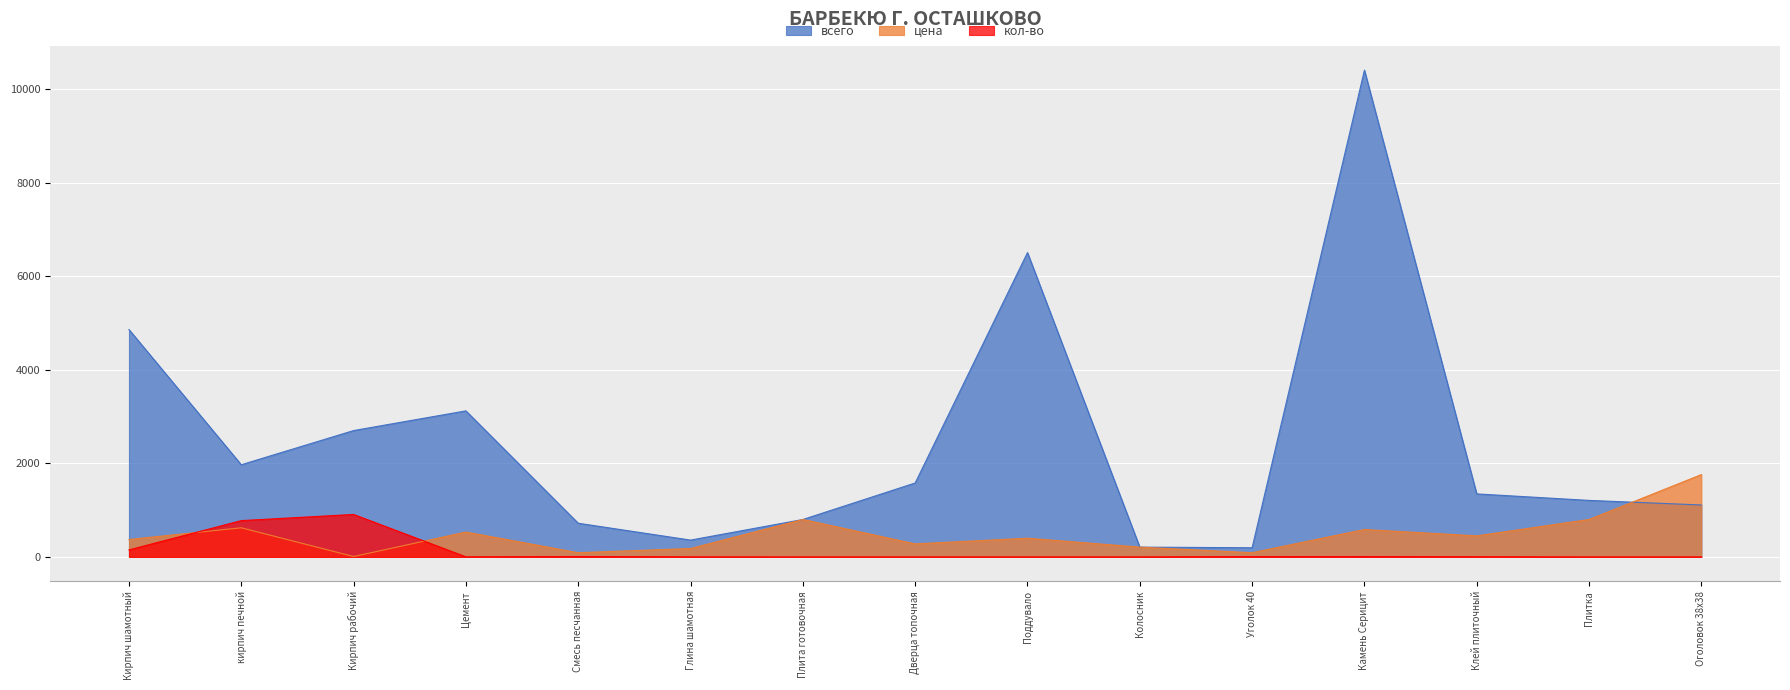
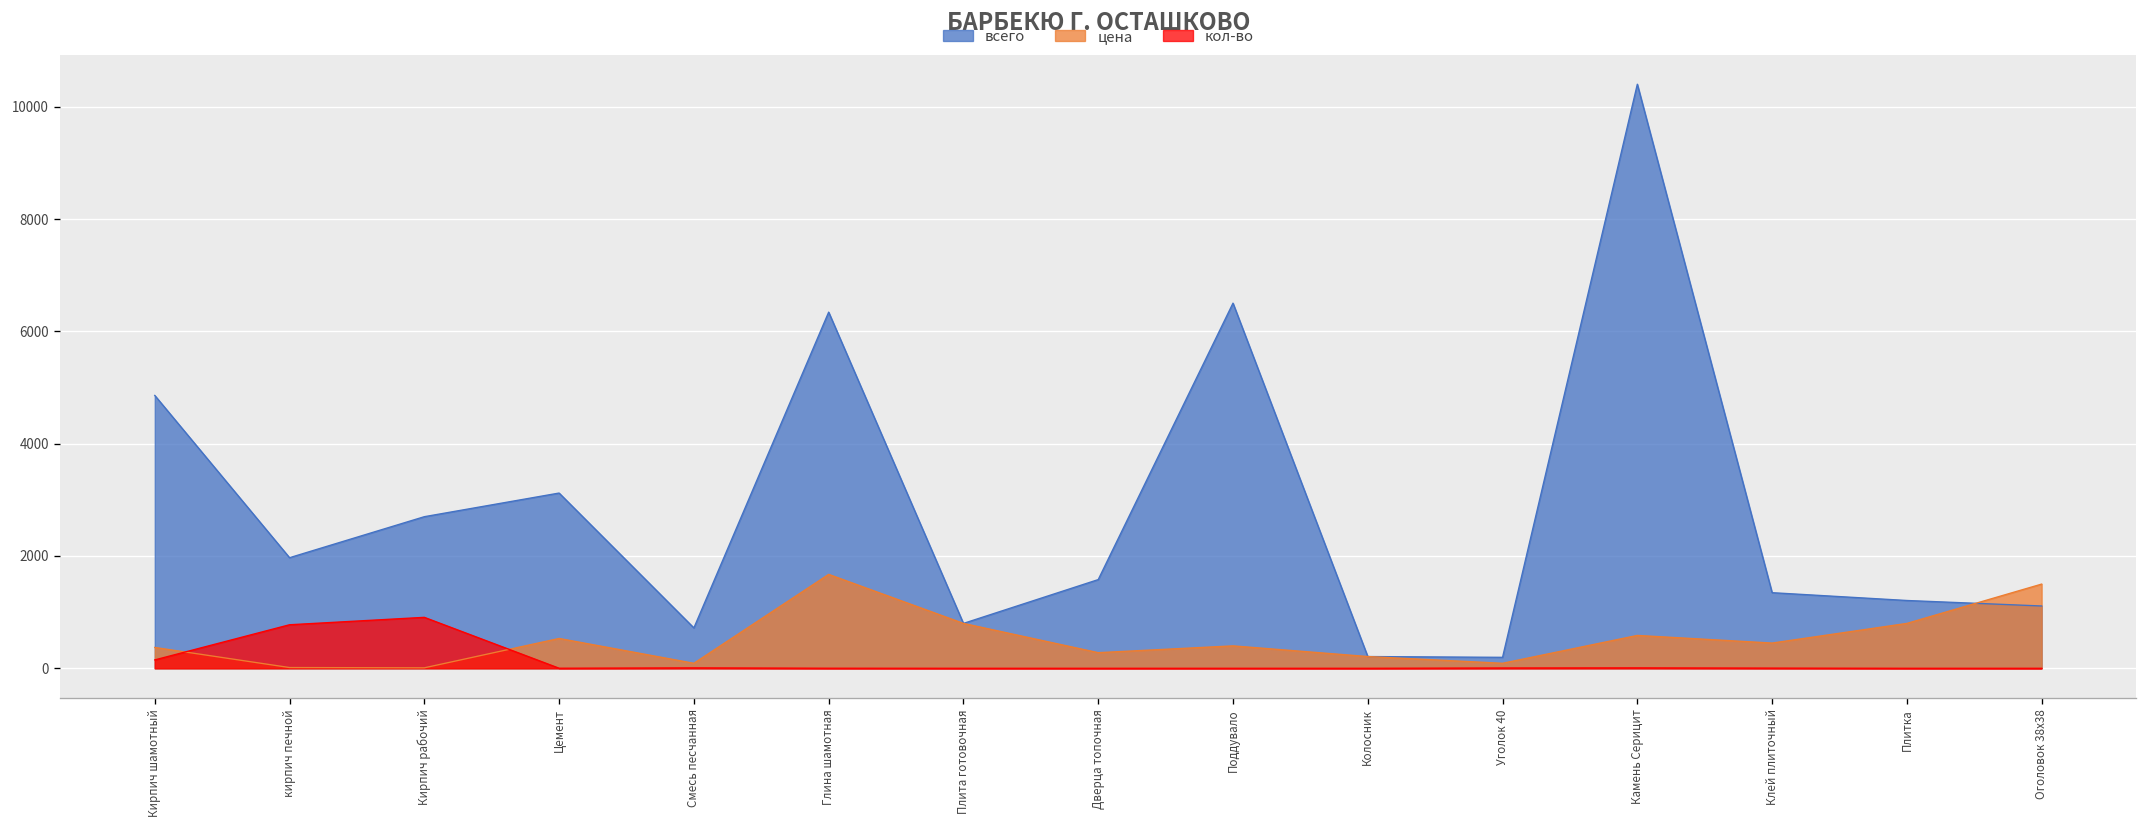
цена, кирпич печной: 600 -> 0
всего, Глина шамотная: 400 -> 6300
цена, Глина шамотная: 200 -> 1700
цена, Оголовок 38х38: 1800 -> 1500
